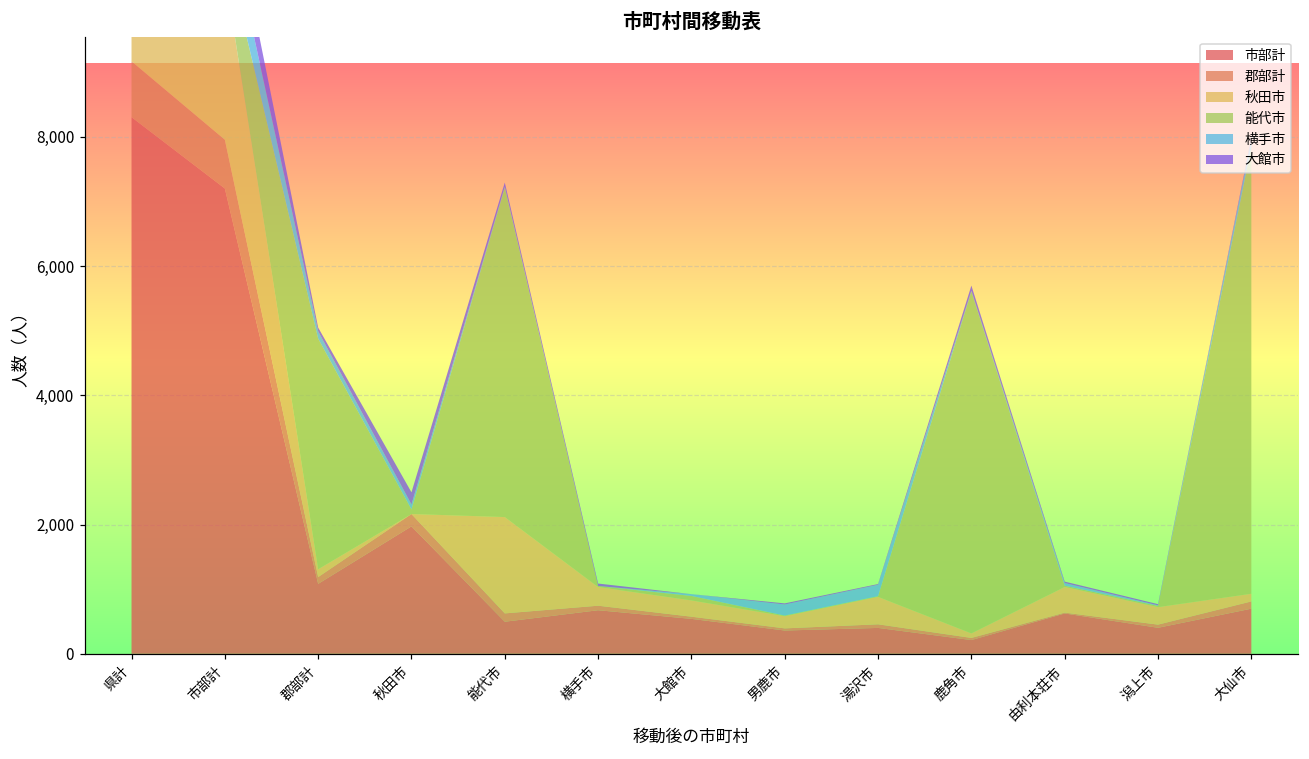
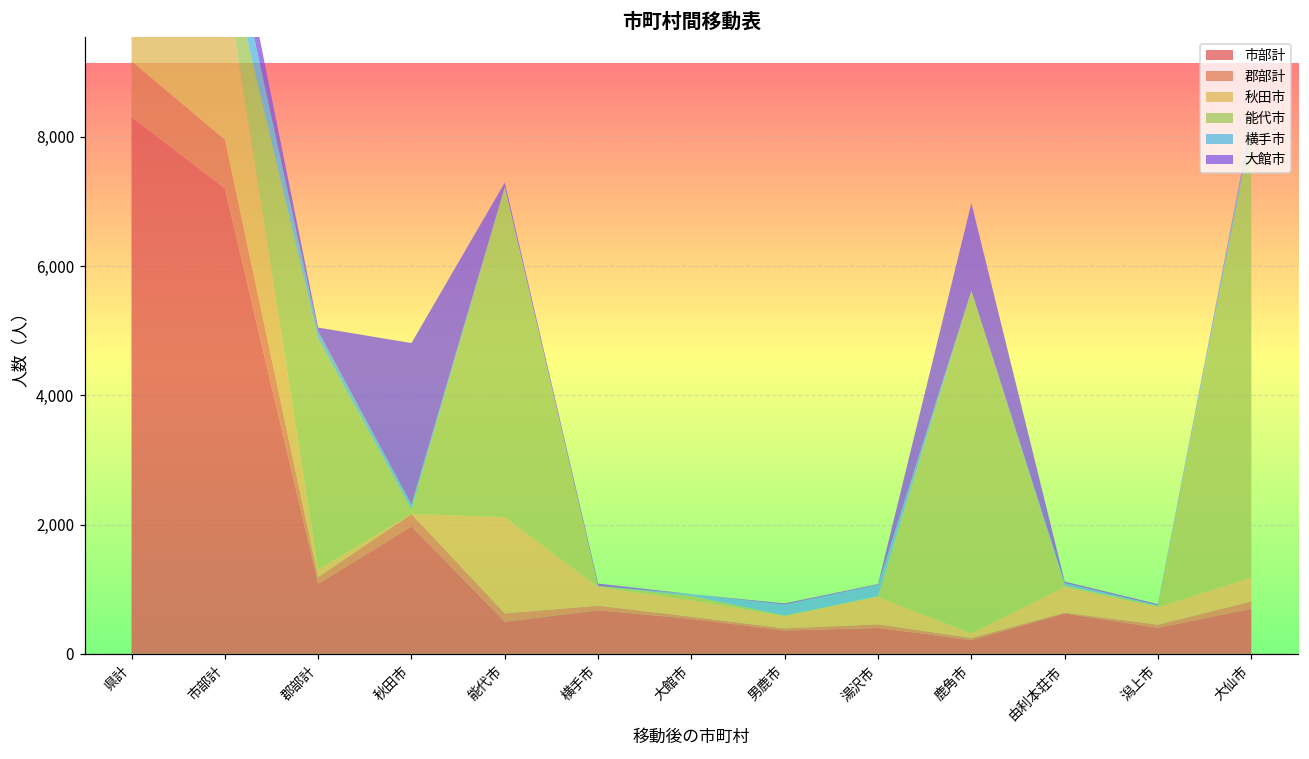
大館市, 秋田市: 200 -> 2,500
大館市, 鹿角市: 100 -> 1,400
秋田市, 大仙市: 100 -> 400
